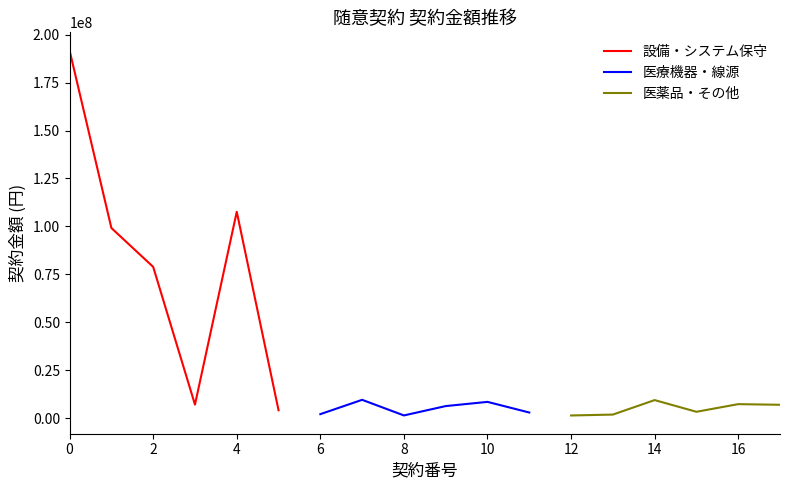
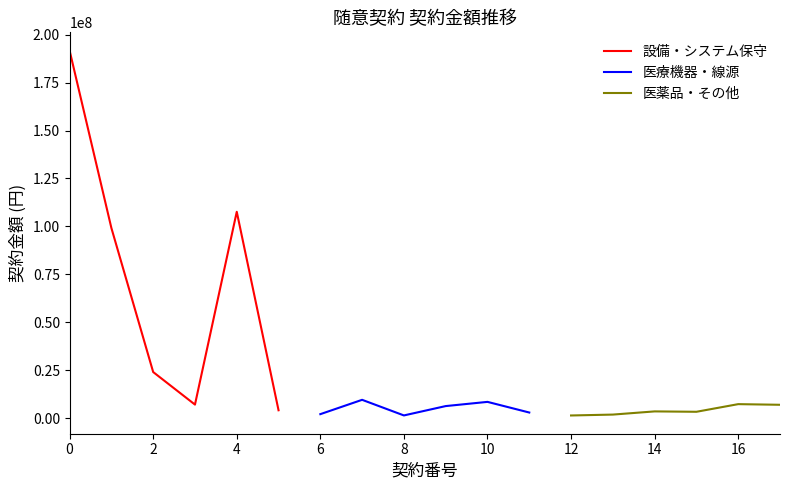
設備・システム保守, 2: 79000000 -> 24000000
医薬品・その他, 14: 9000000 -> 4000000
